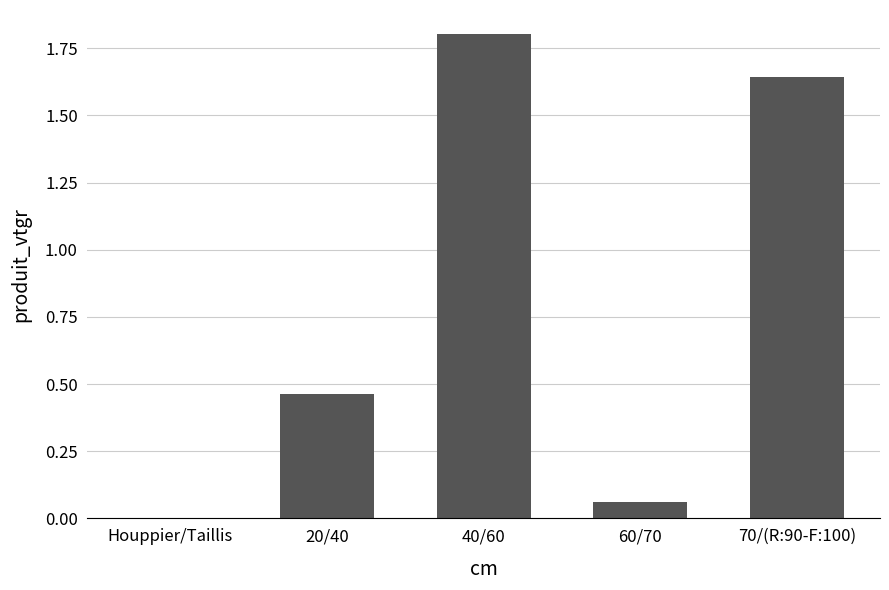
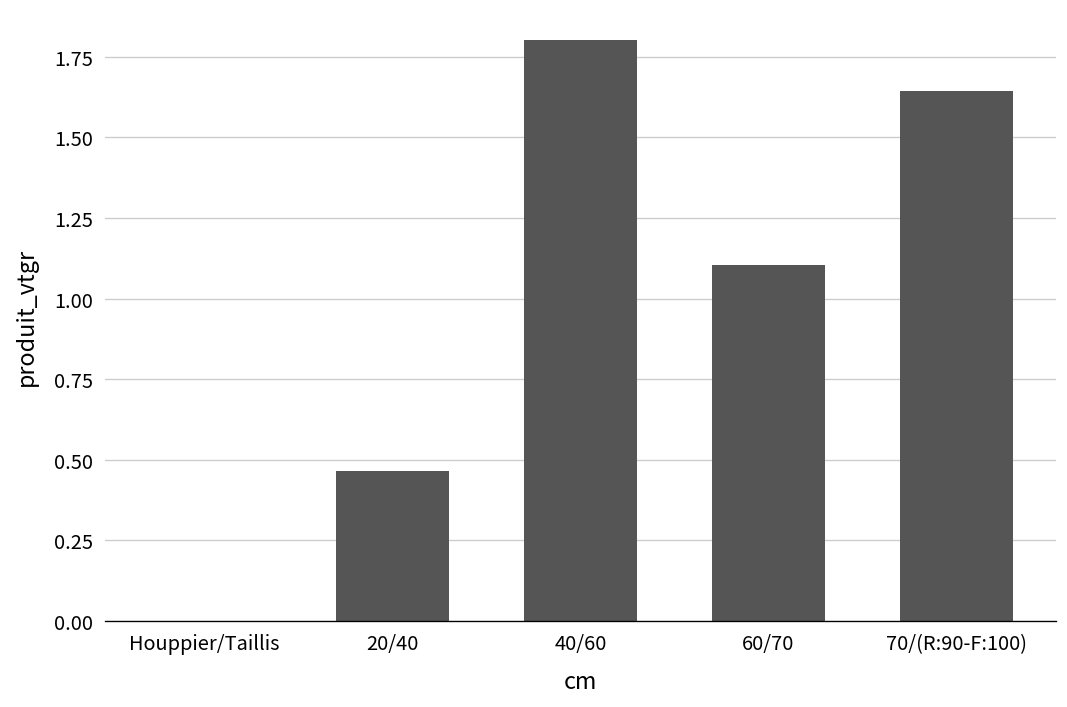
60/70: 0.06 -> 1.10
